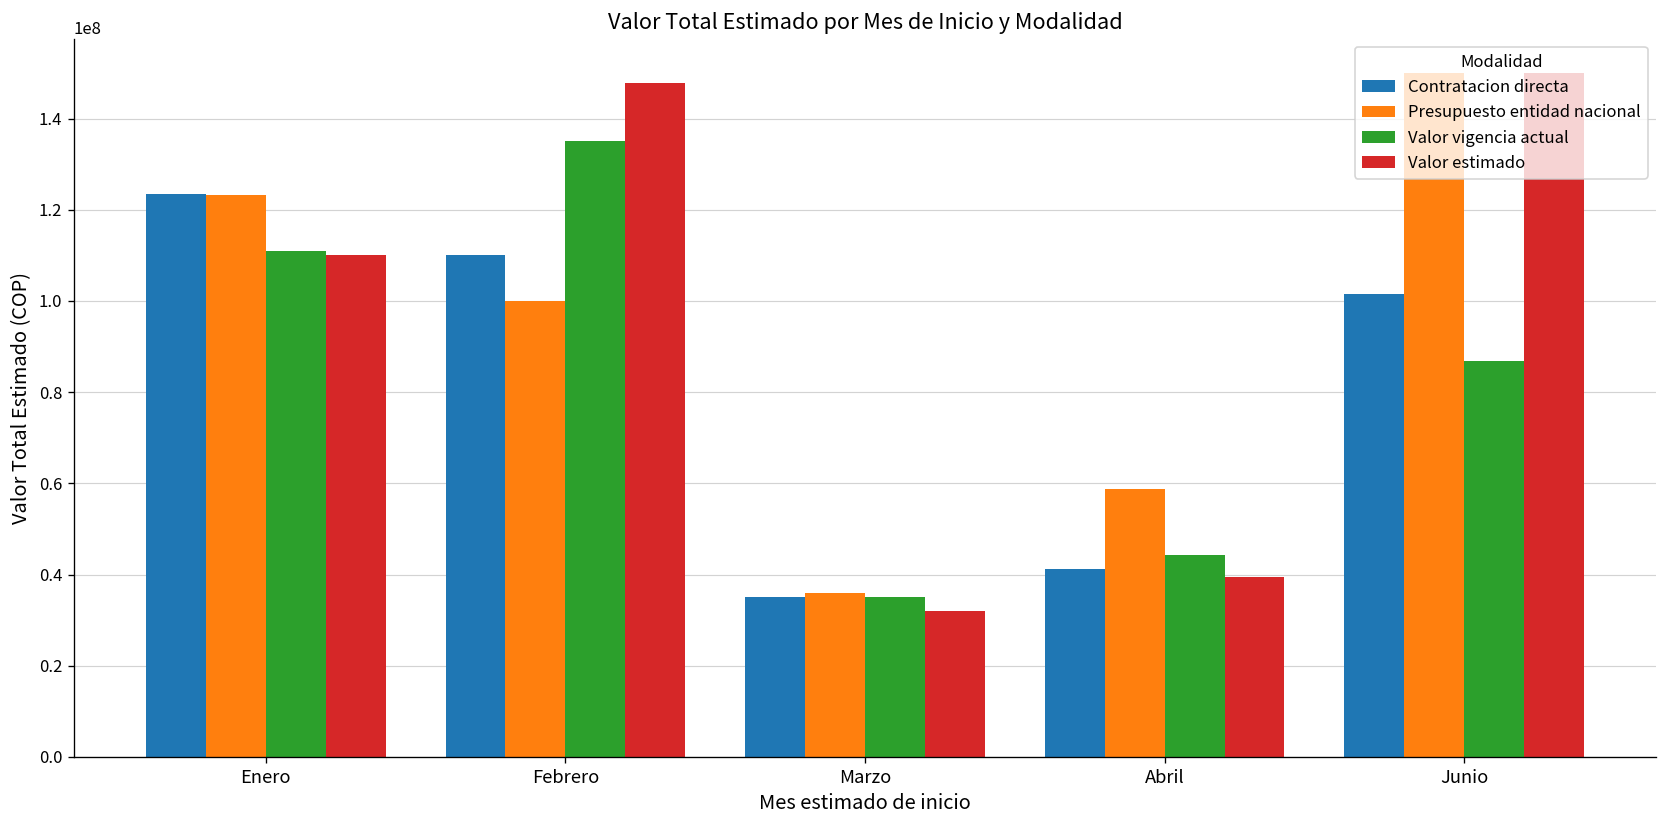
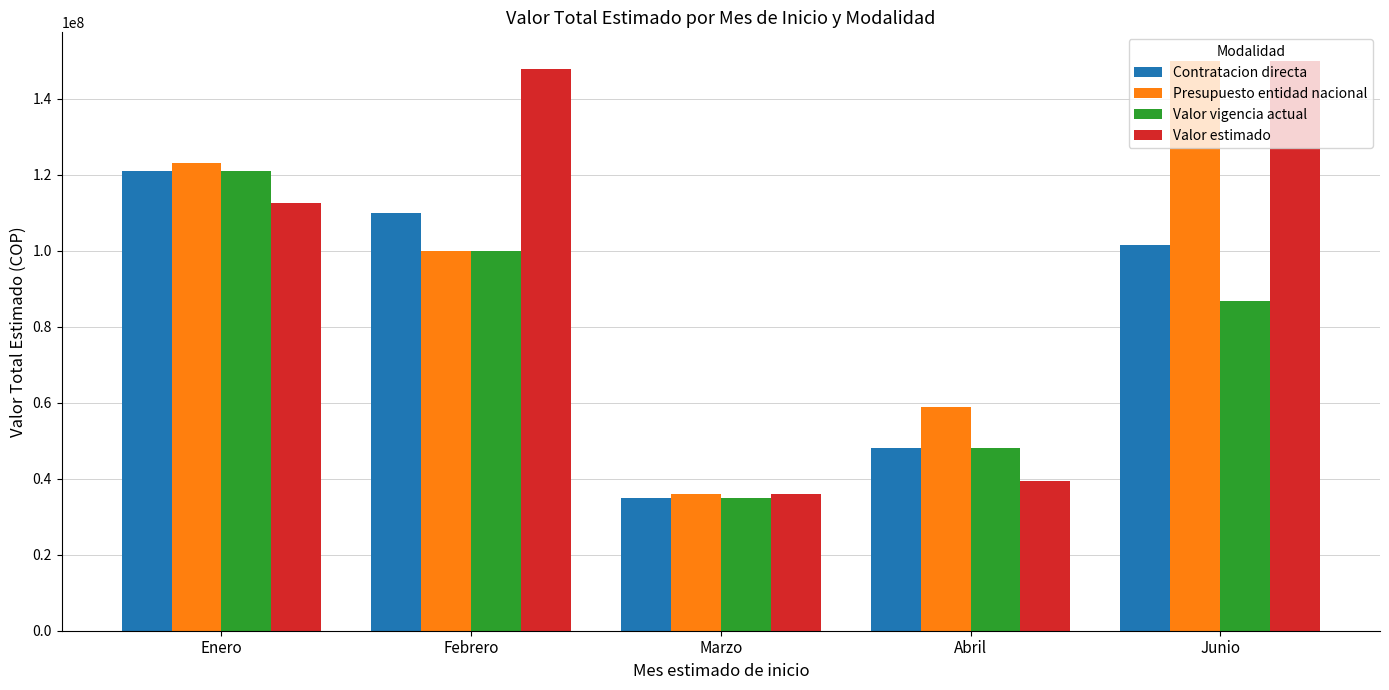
Contratacion directa, Enero: 123000000 -> 121000000
Valor vigencia actual, Enero: 111000000 -> 121000000
Valor estimado, Enero: 110000000 -> 113000000
Valor vigencia actual, Febrero: 135000000 -> 100000000
Valor estimado, Marzo: 32000000 -> 36000000
Contratacion directa, Abril: 41000000 -> 48000000
Valor vigencia actual, Abril: 44000000 -> 48000000
